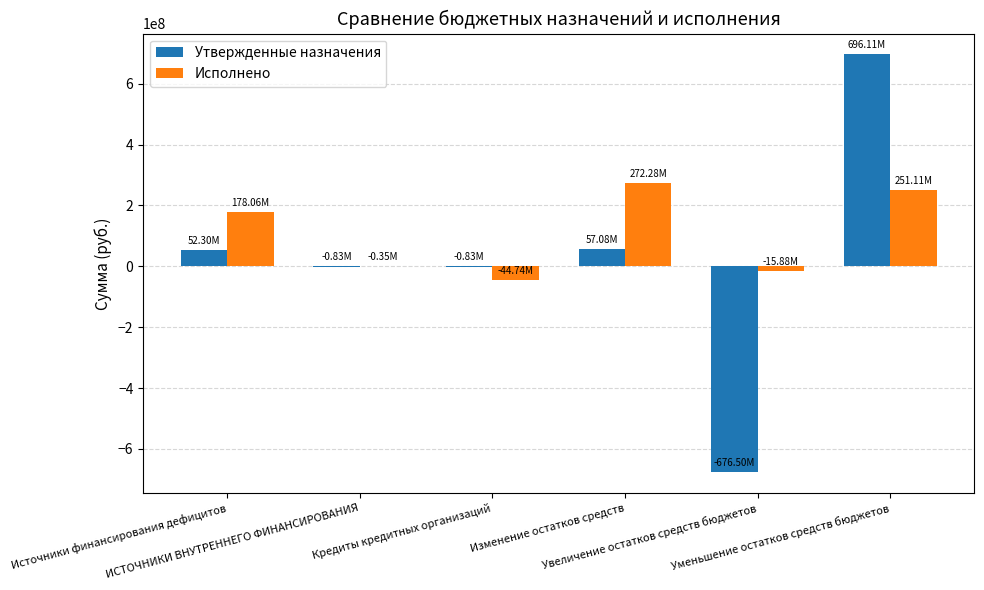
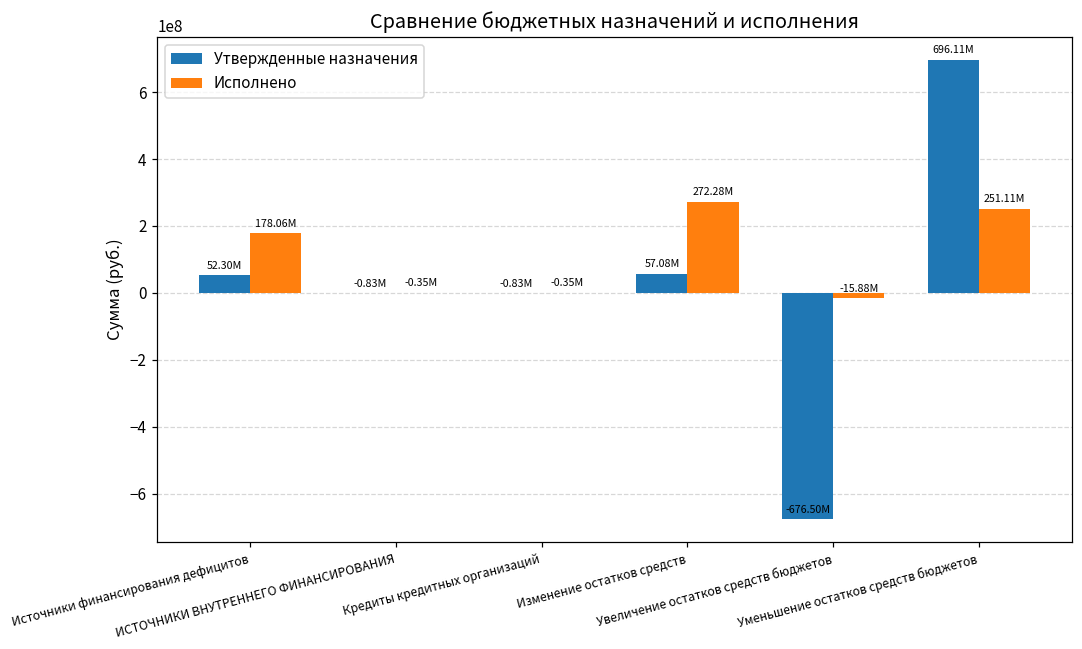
Исполнено, Кредиты кредитных организаций: -44.74M -> -0.35M
